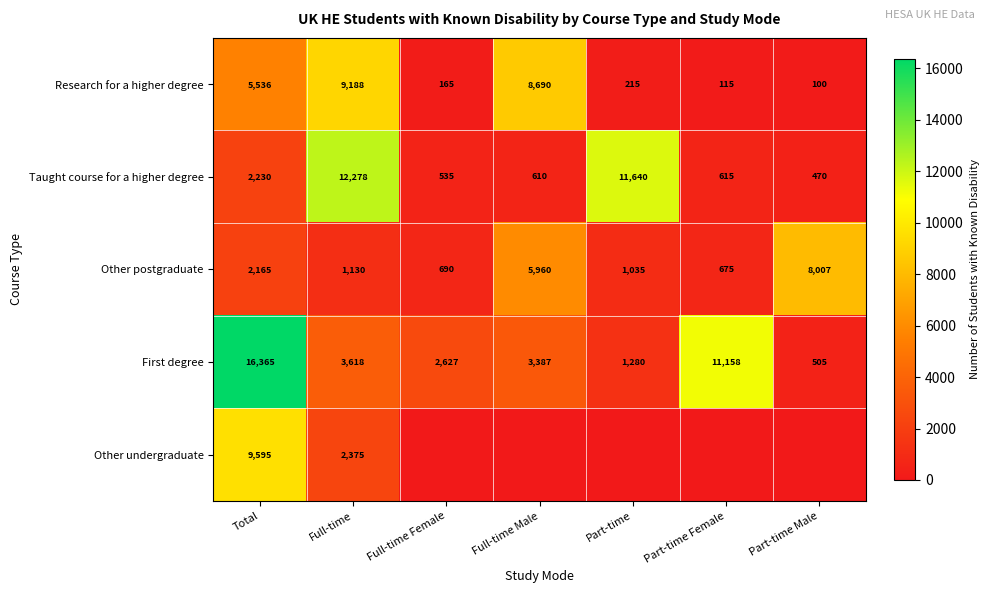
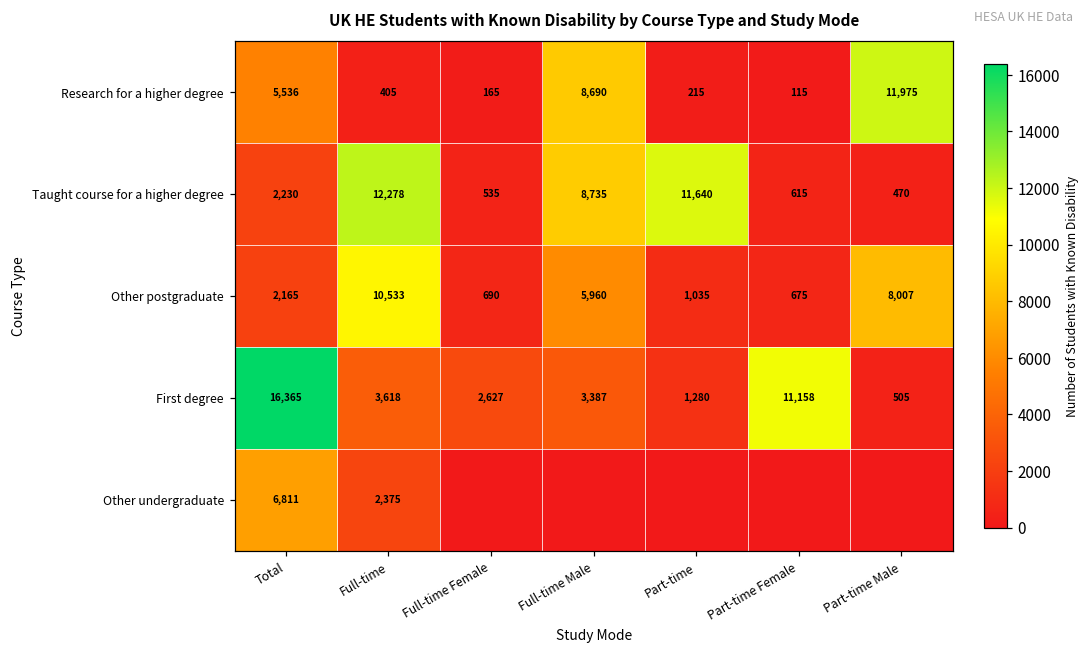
Research for a higher degree, Full-time: 9,188 -> 405
Research for a higher degree, Part-time Male: 100 -> 11,975
Taught course for a higher degree, Full-time Male: 610 -> 8,735
Other postgraduate, Full-time: 1,130 -> 10,533
Other undergraduate, Total: 9,595 -> 6,811
